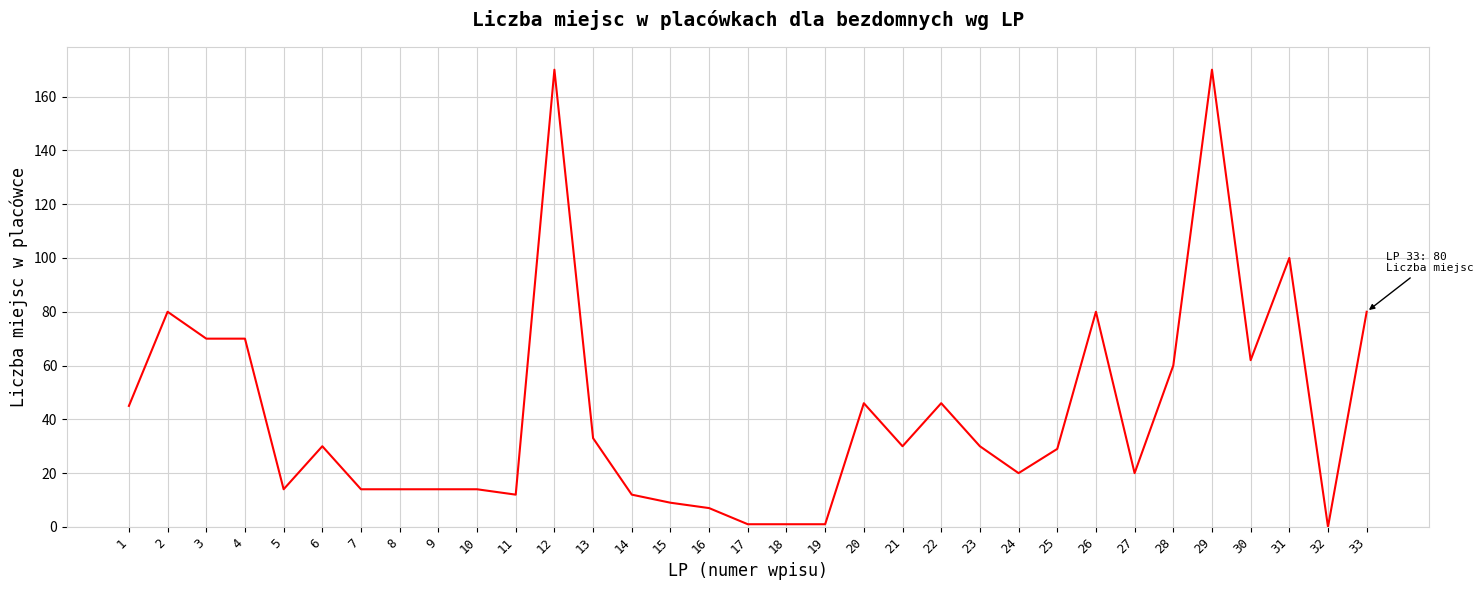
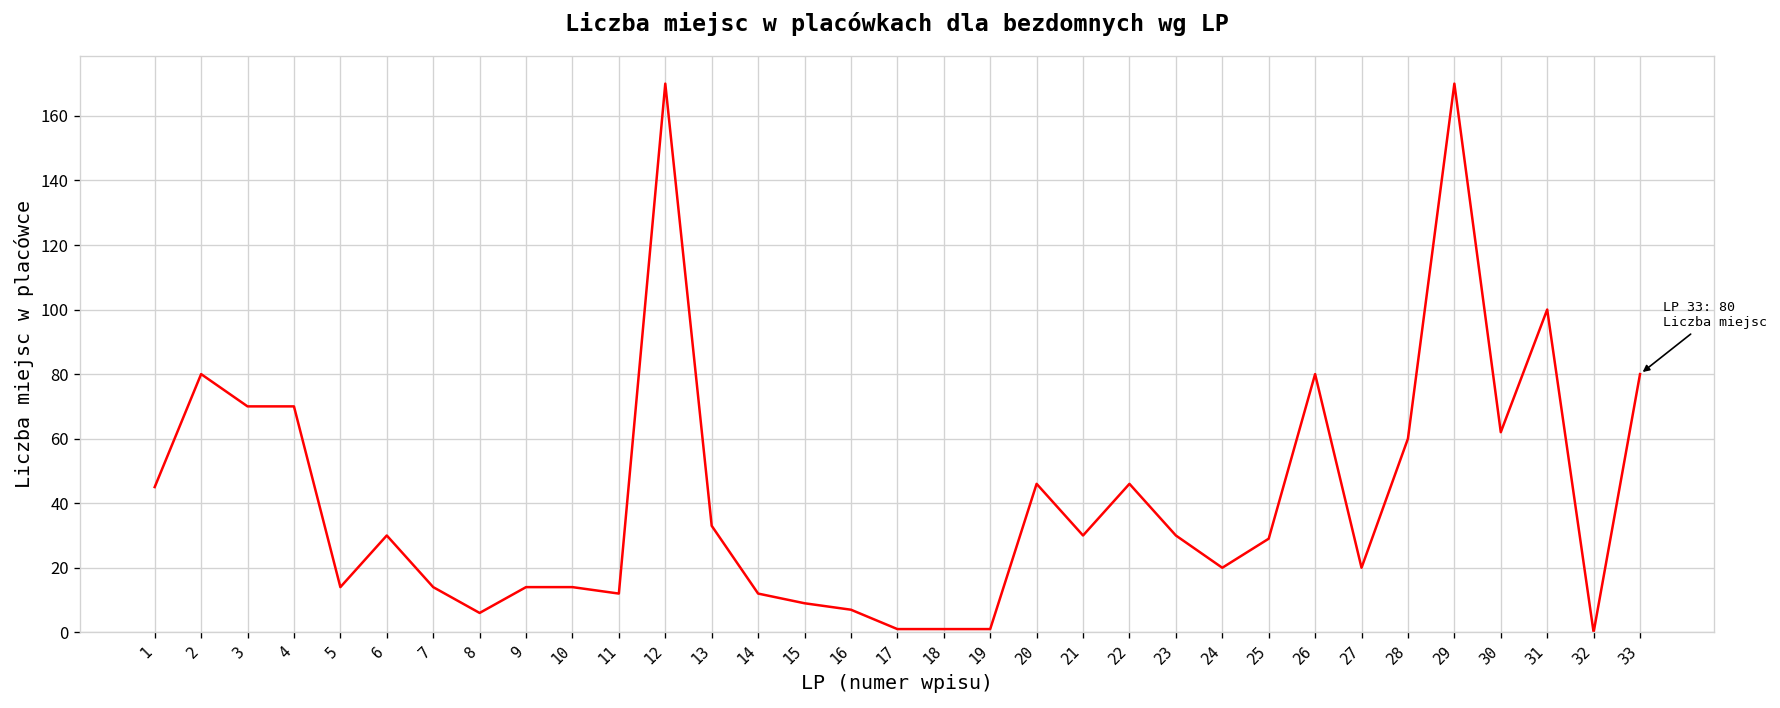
8: 14 -> 6
